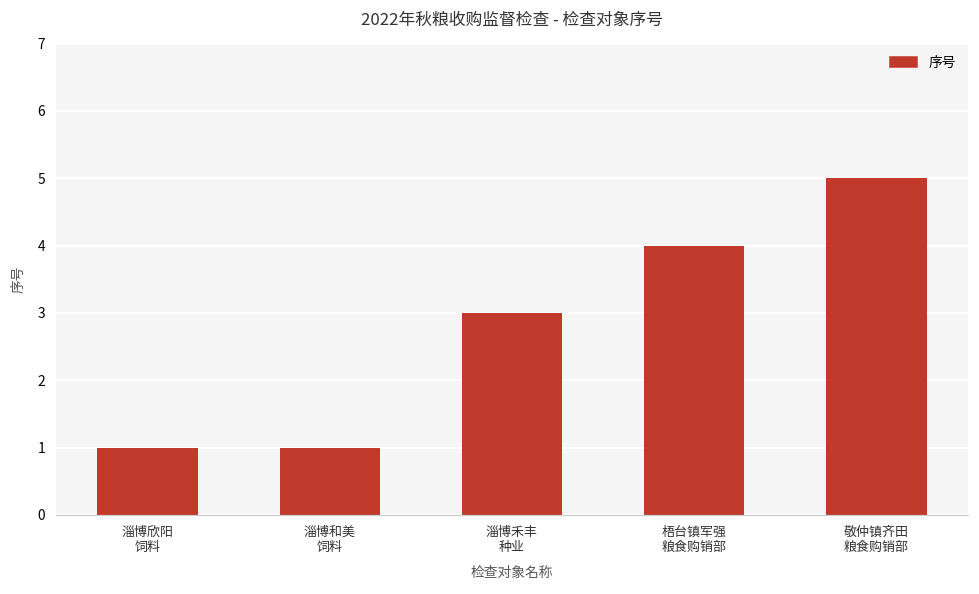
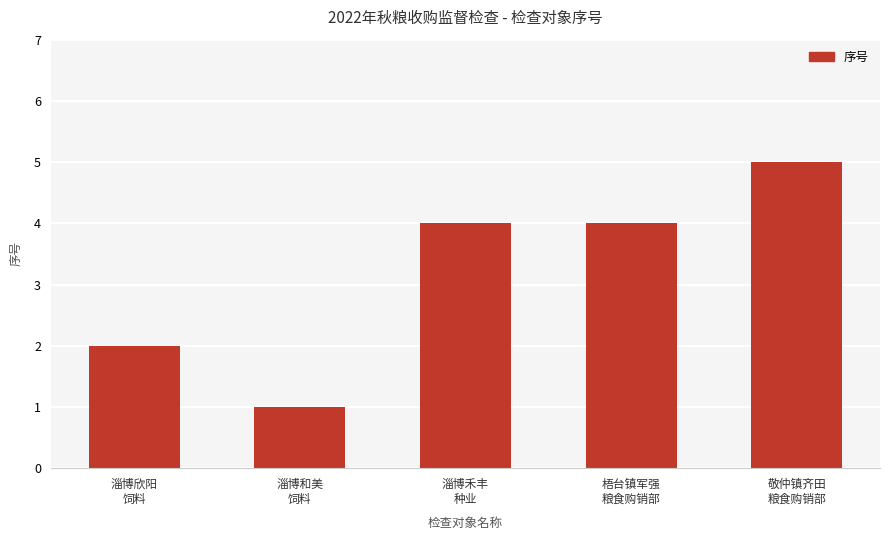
淄博欣阳 饲料: 1 -> 2
淄博禾丰 种业: 3 -> 4
